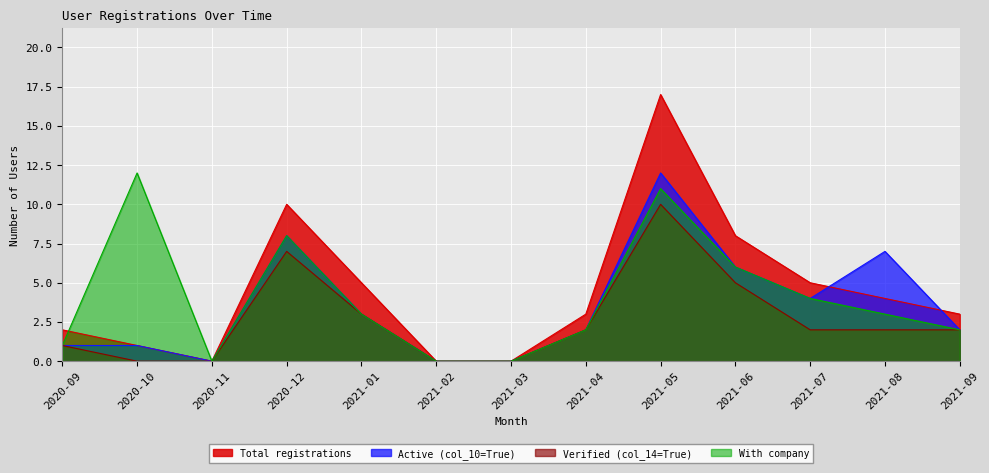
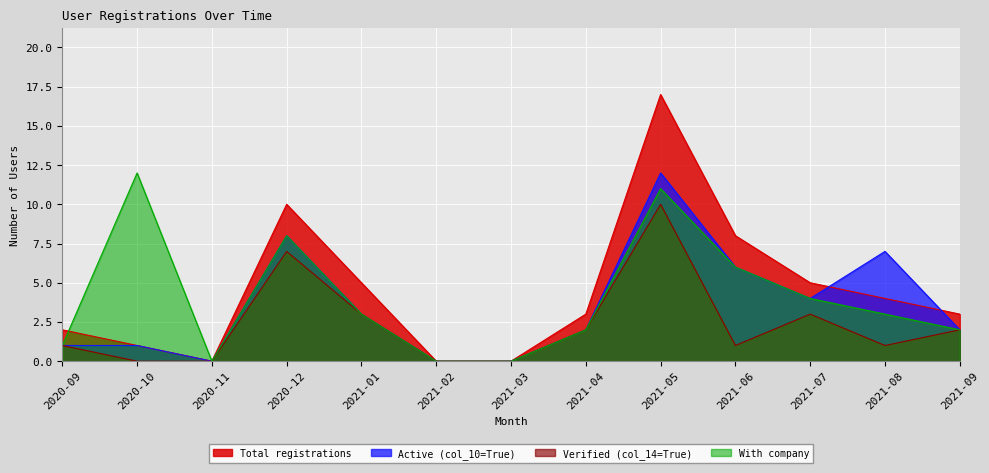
Verified (col_14=True), 2021-06: 5 -> 1
Verified (col_14=True), 2021-07: 2 -> 3
Verified (col_14=True), 2021-08: 2 -> 1
